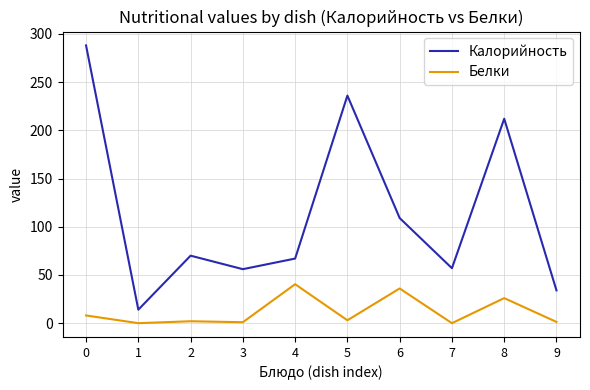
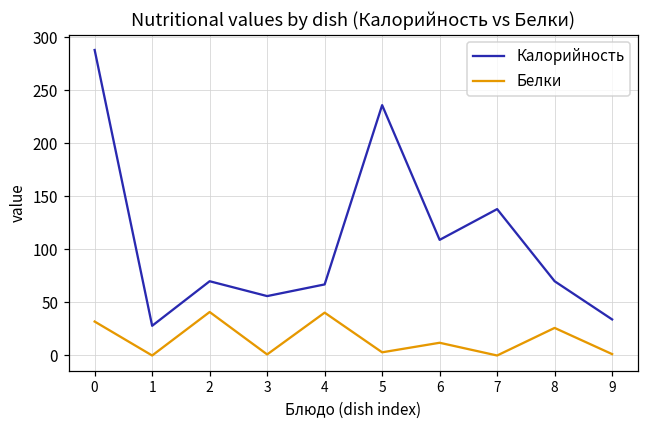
Белки, 0: 10 -> 30
Калорийность, 1: 10 -> 30
Белки, 2: 0 -> 40
Белки, 6: 40 -> 10
Калорийность, 7: 60 -> 140
Калорийность, 8: 210 -> 70
